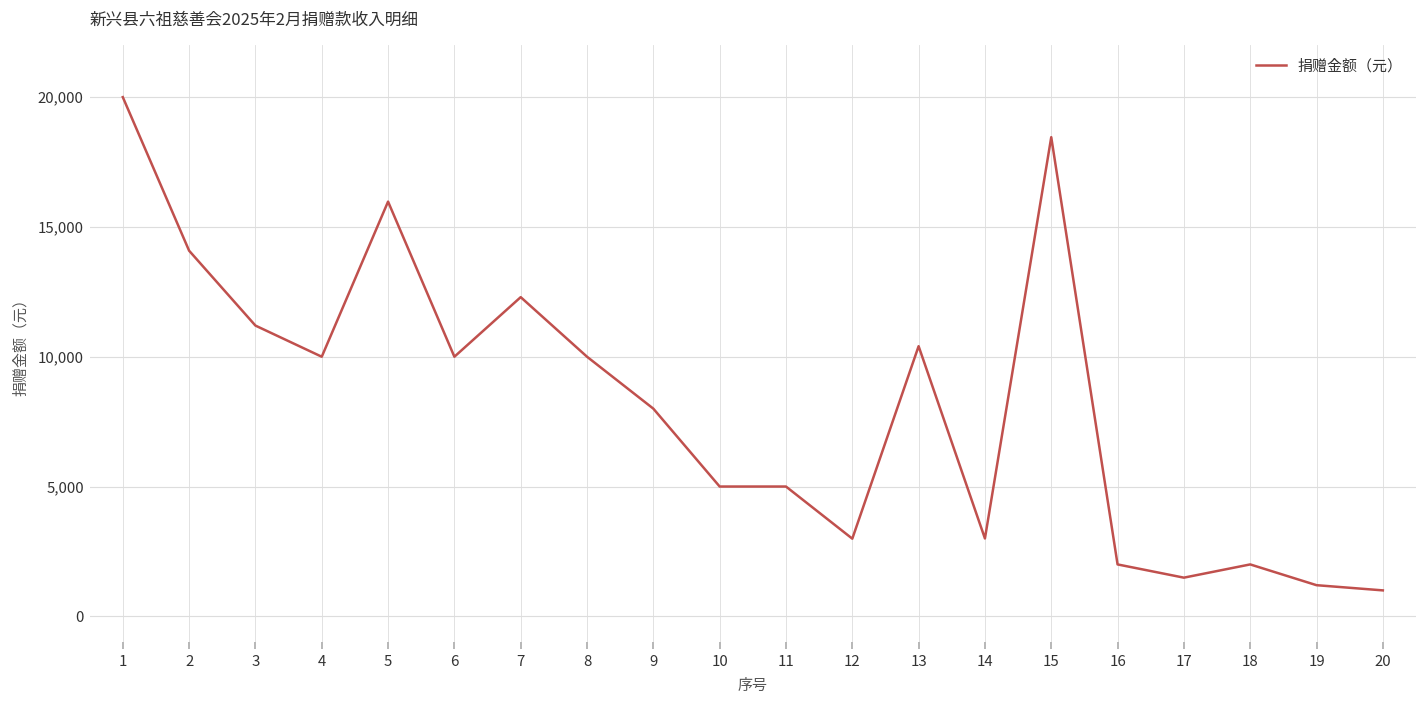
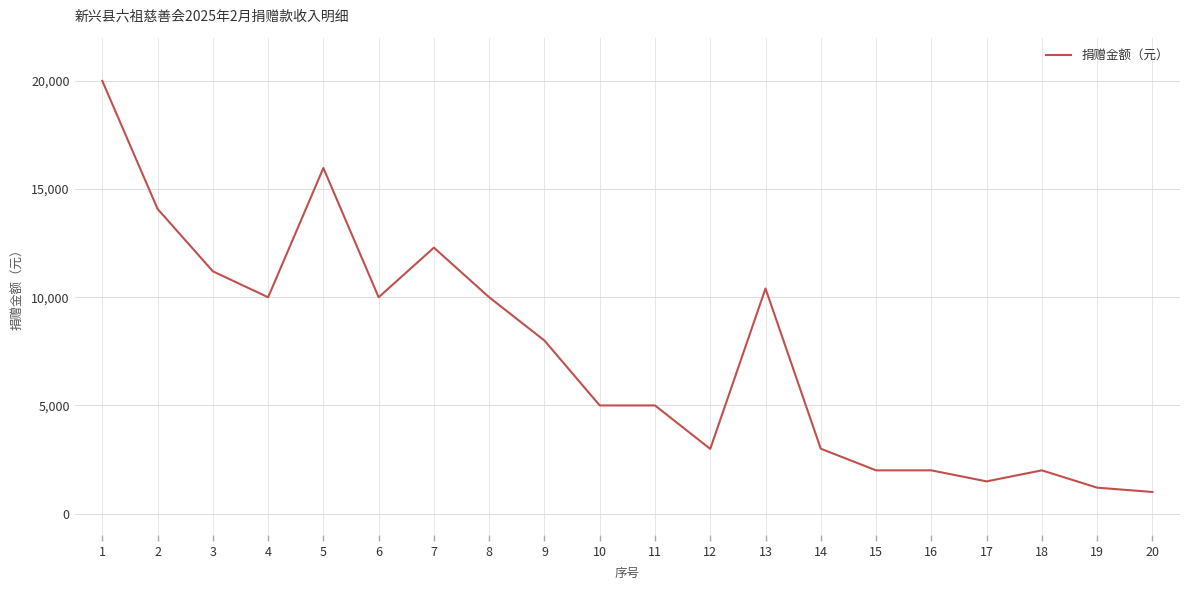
15: 18,500 -> 2,000
